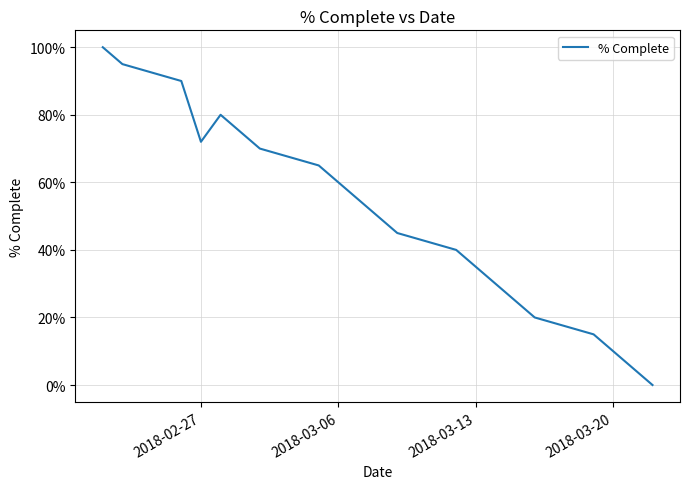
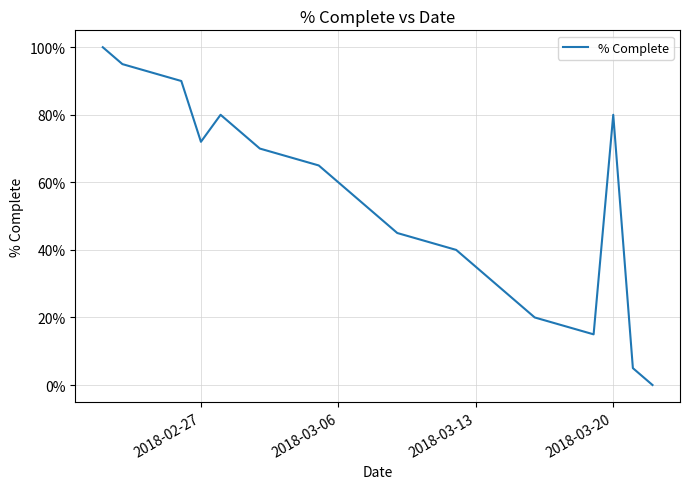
2018-03-20: 10% -> 80%
